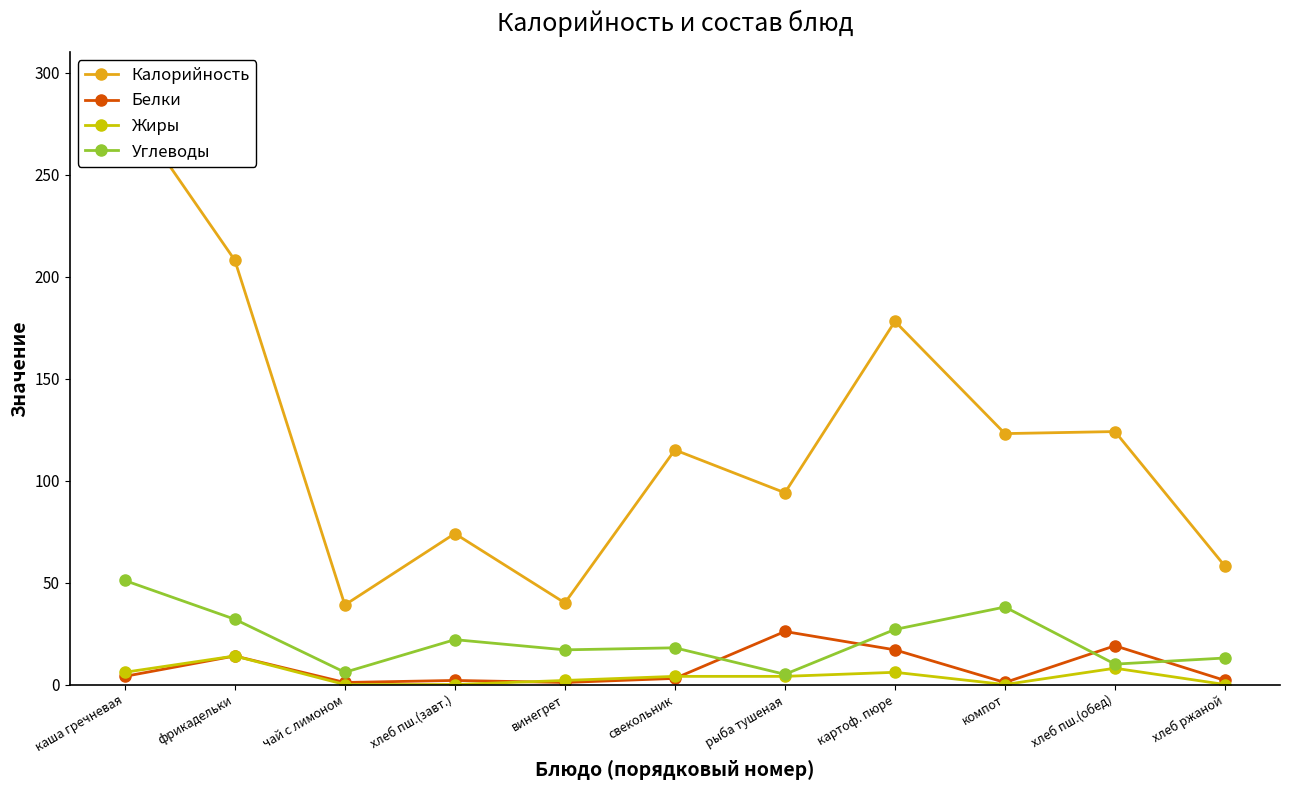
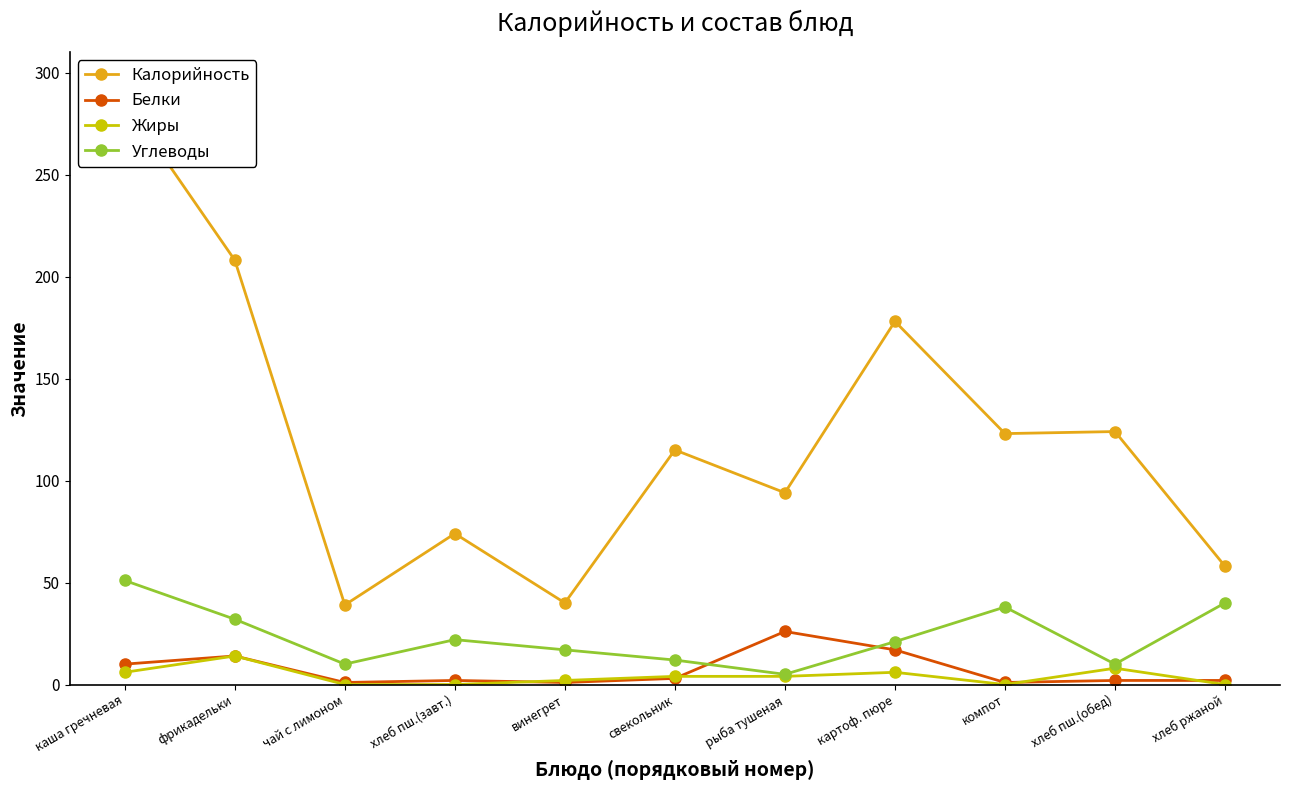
Белки, каша гречневая: 4 -> 10
Углеводы, чай с лимоном: 6 -> 10
Углеводы, свекольник: 18 -> 12
Углеводы, картоф. пюре: 27 -> 21
Белки, хлеб пш.(обед): 19 -> 2
Углеводы, хлеб ржаной: 13 -> 40
